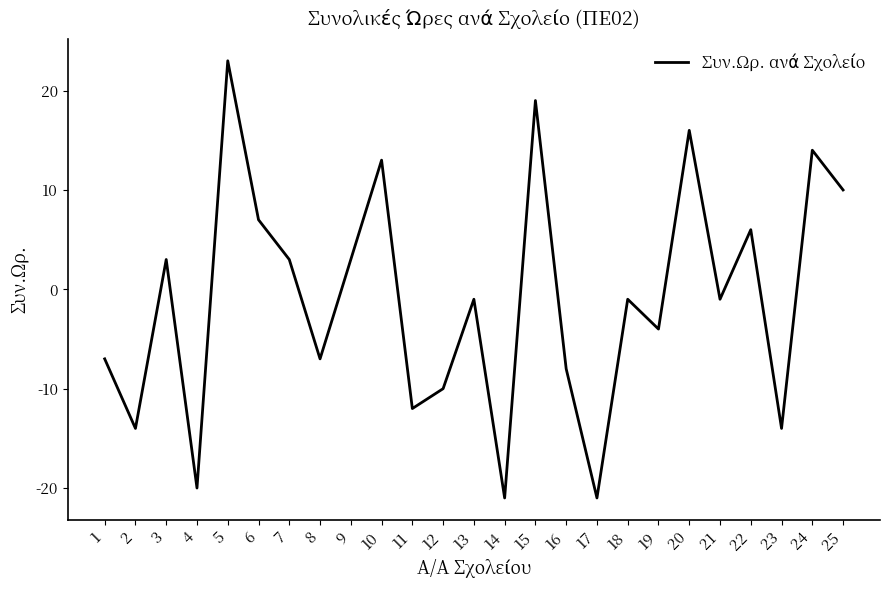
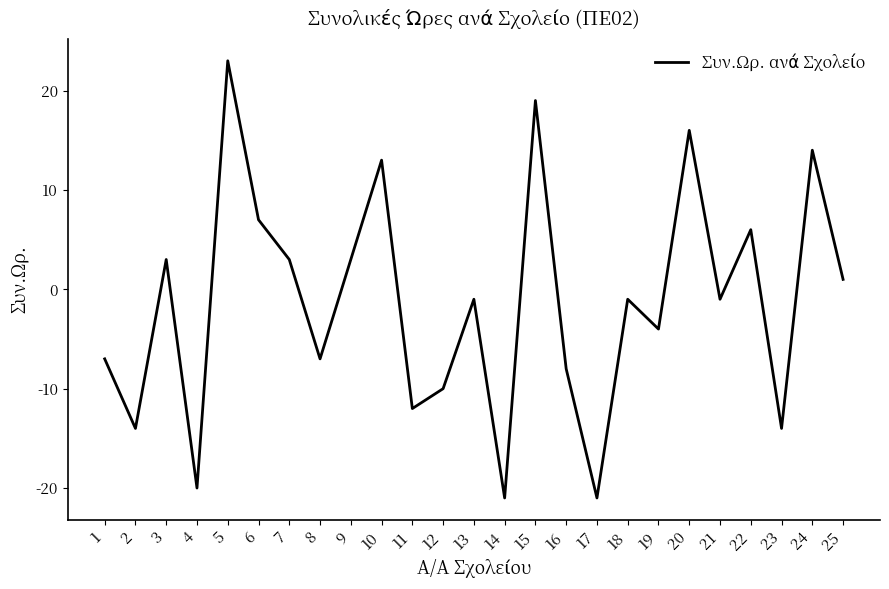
25: 10 -> 1
